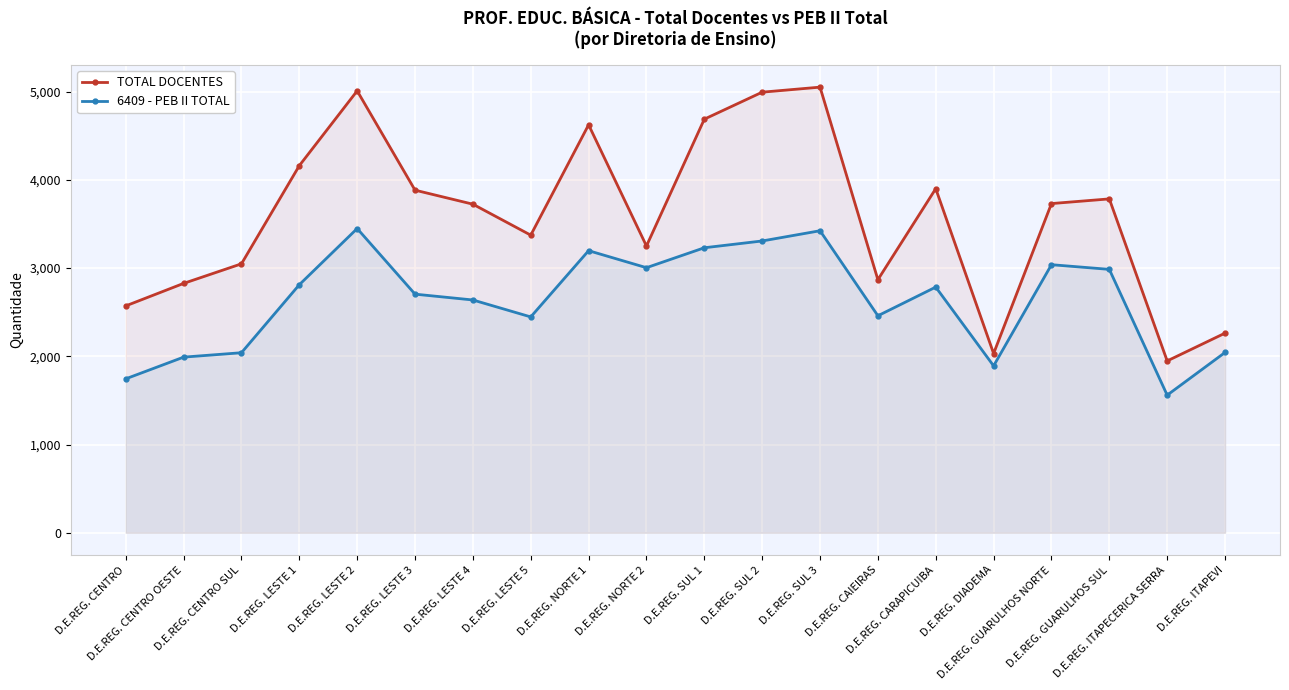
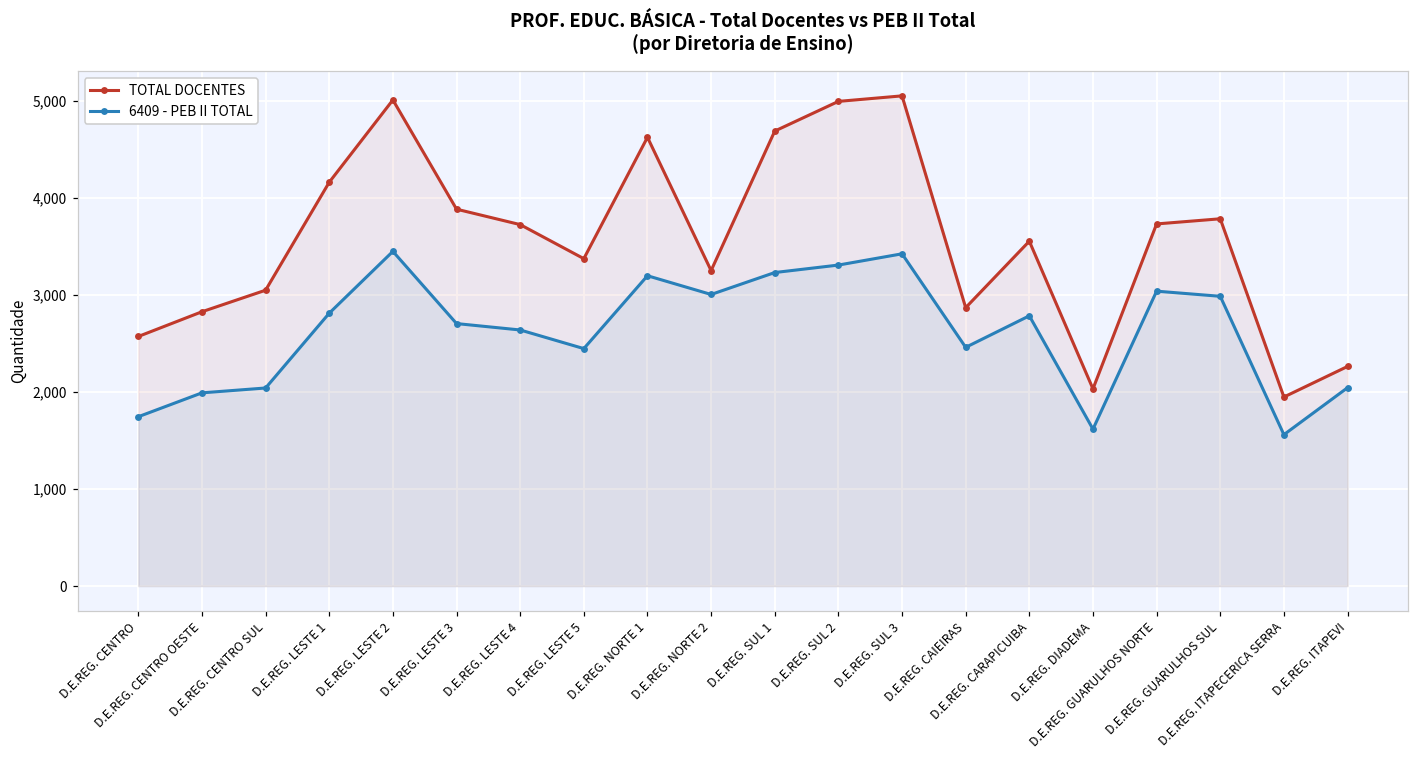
TOTAL DOCENTES, D.E.REG. CARAPICUIBA: 3,900 -> 3,600
6409 - PEB II TOTAL, D.E.REG. DIADEMA: 1,900 -> 1,600
